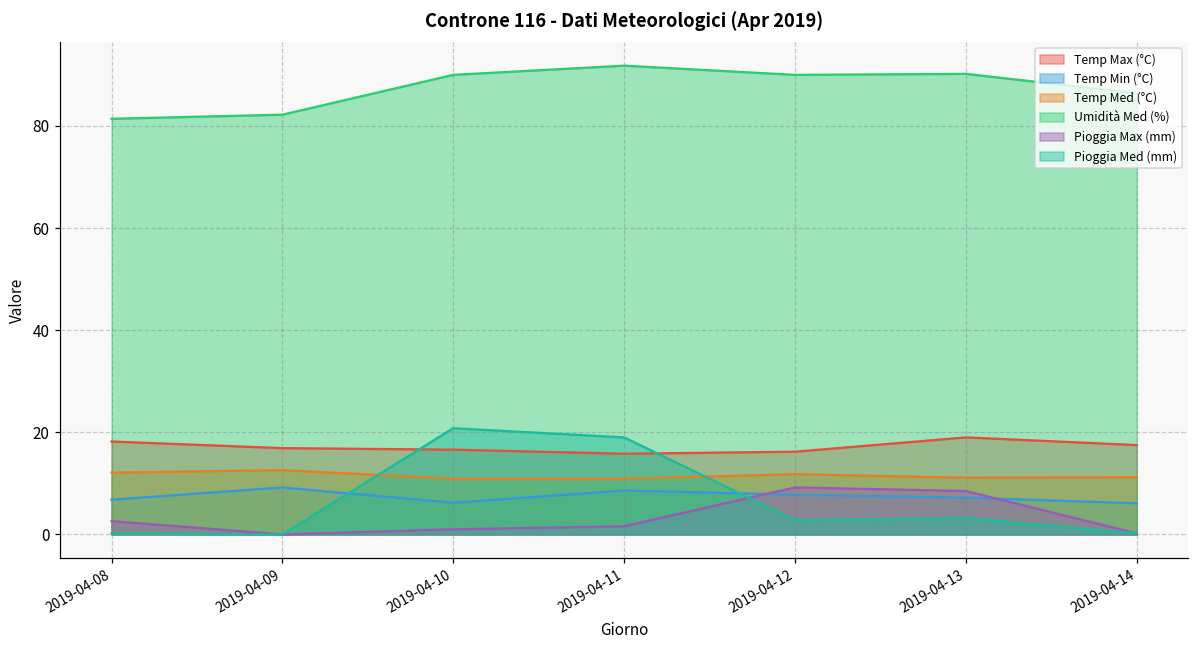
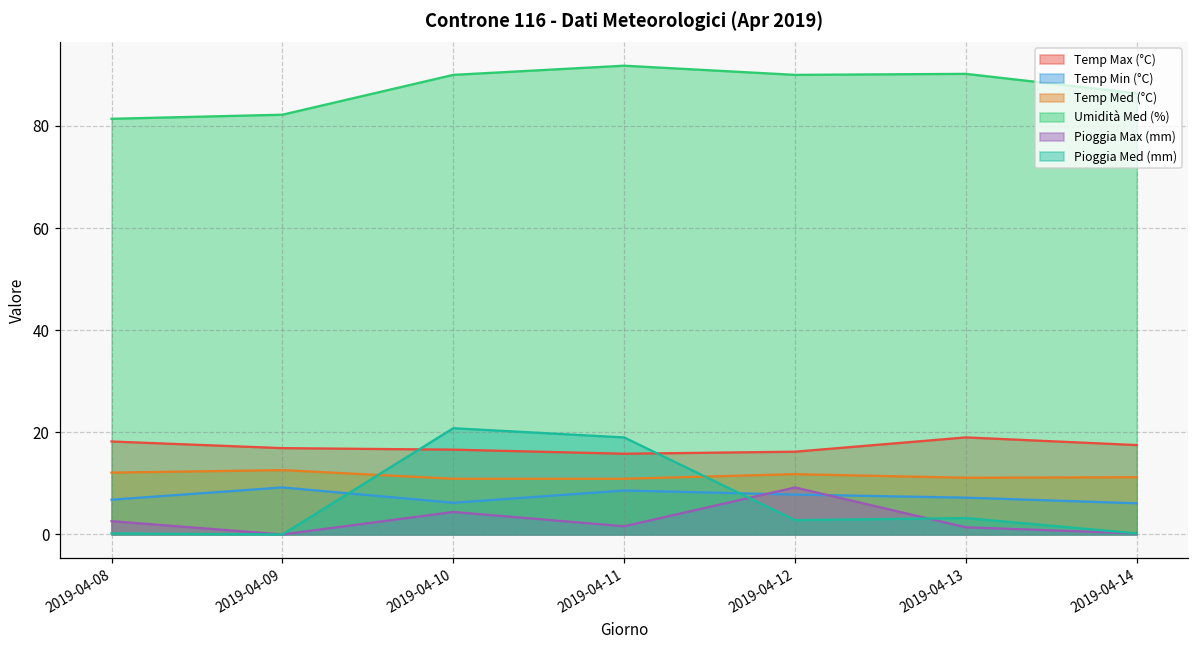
Pioggia Max (mm), 2019-04-10: 1 -> 4
Pioggia Max (mm), 2019-04-13: 9 -> 1
